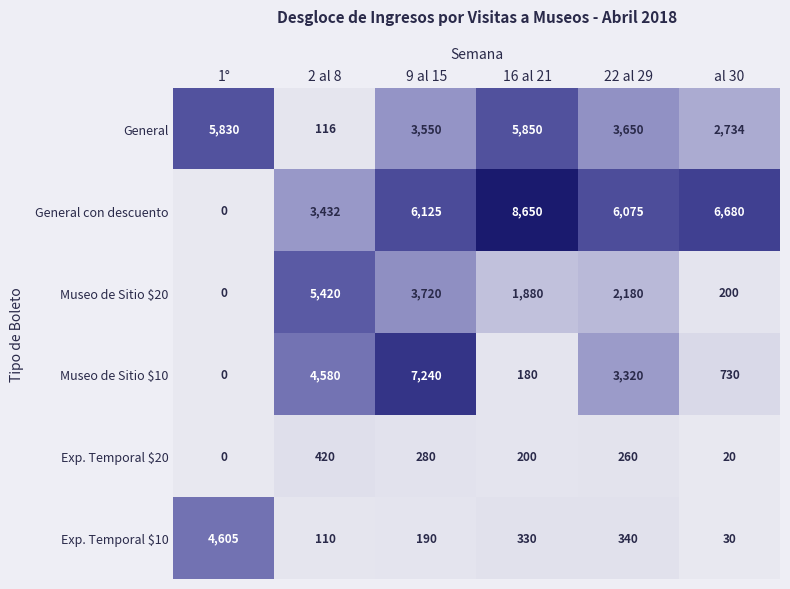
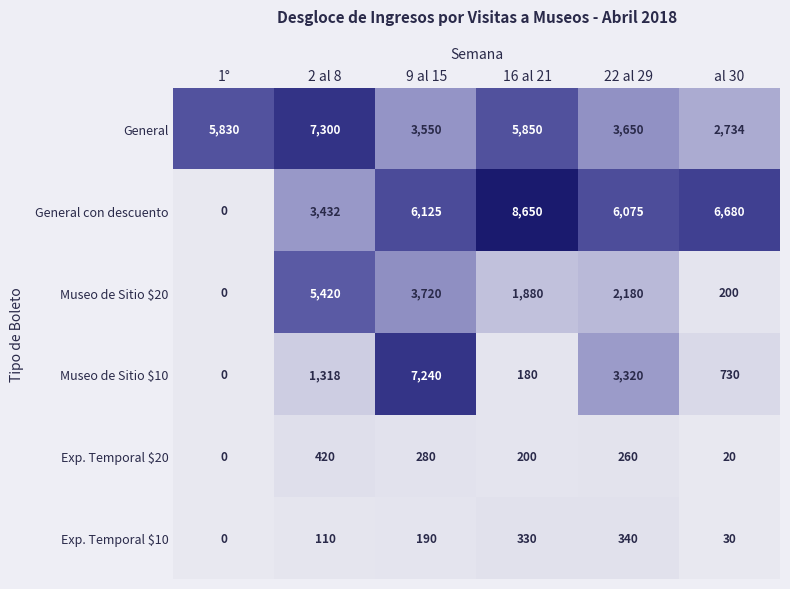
General, 2 al 8: 116 -> 7,300
Museo de Sitio $10, 2 al 8: 4,580 -> 1,318
Exp. Temporal $10, 1°: 4,605 -> 0
